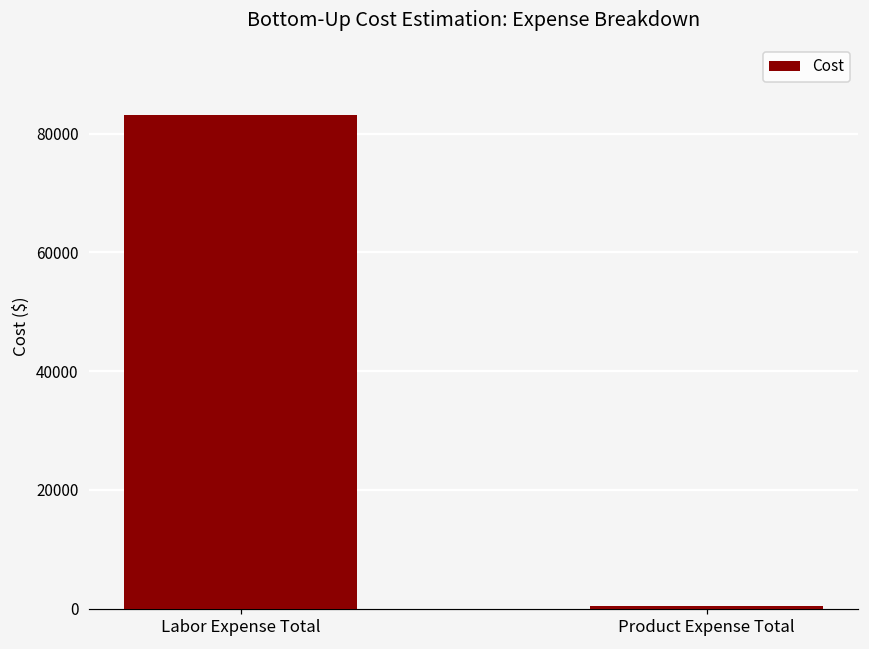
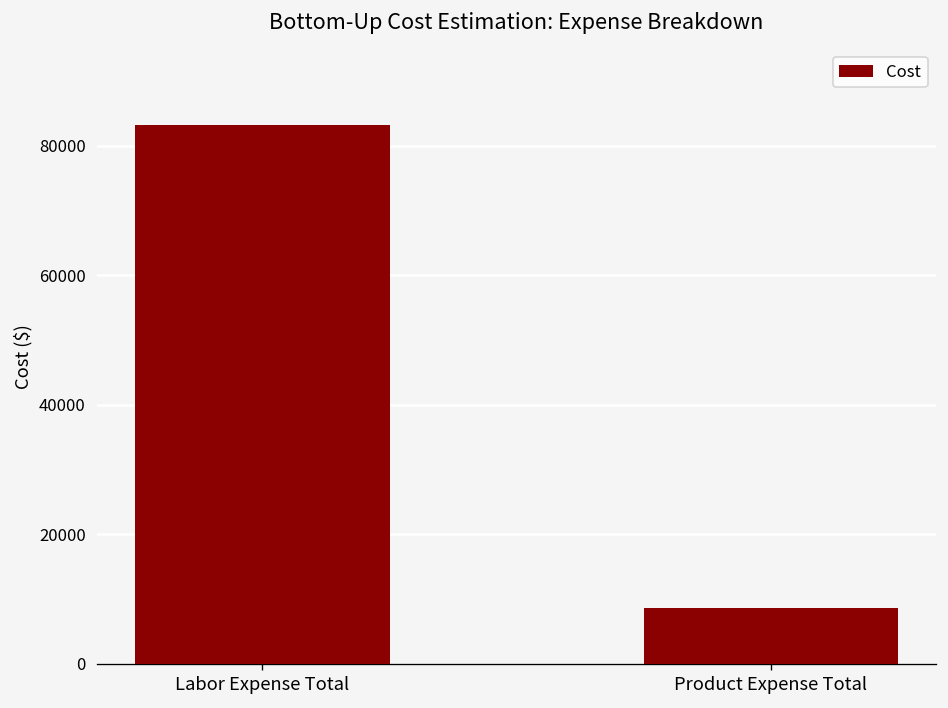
Product Expense Total: 1000 -> 9000
